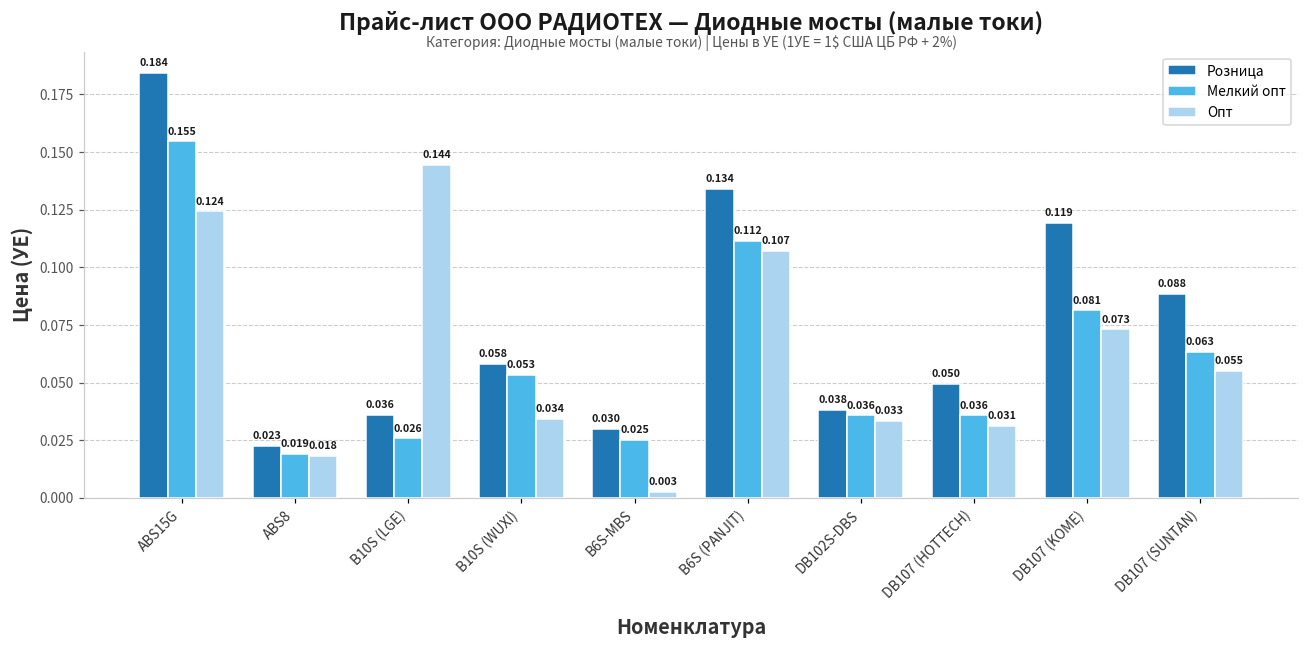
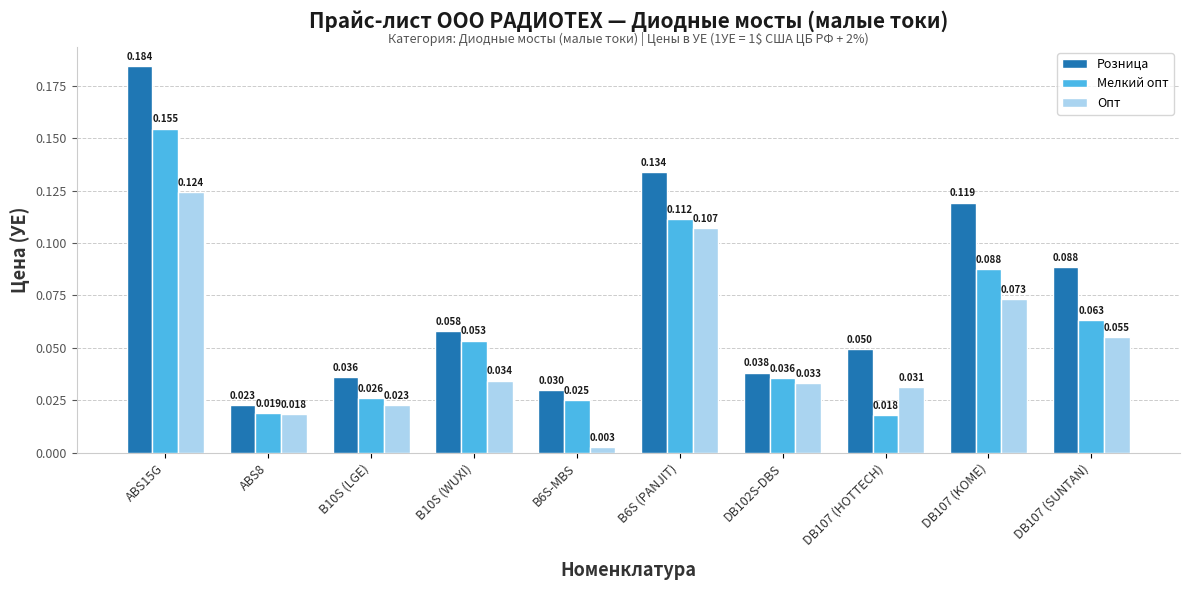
Опт, B10S (LGE): 0.144 -> 0.023
Мелкий опт, DB107 (HOTTECH): 0.036 -> 0.018
Мелкий опт, DB107 (KOME): 0.081 -> 0.088
